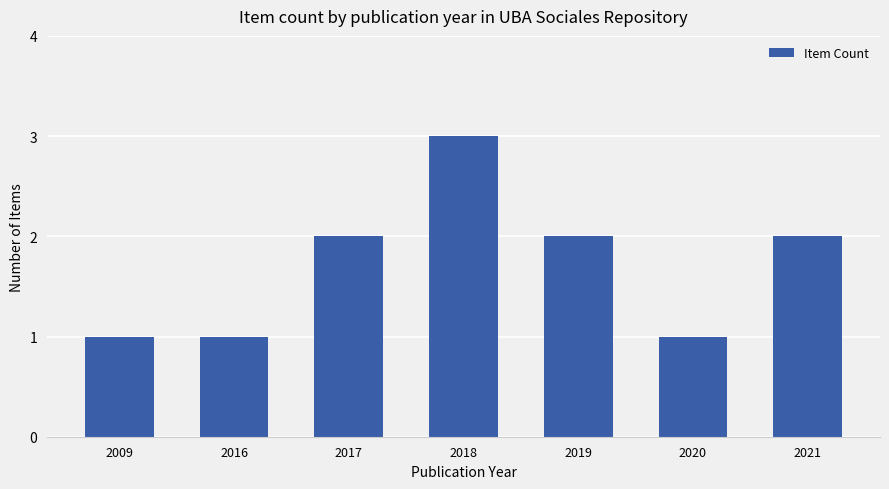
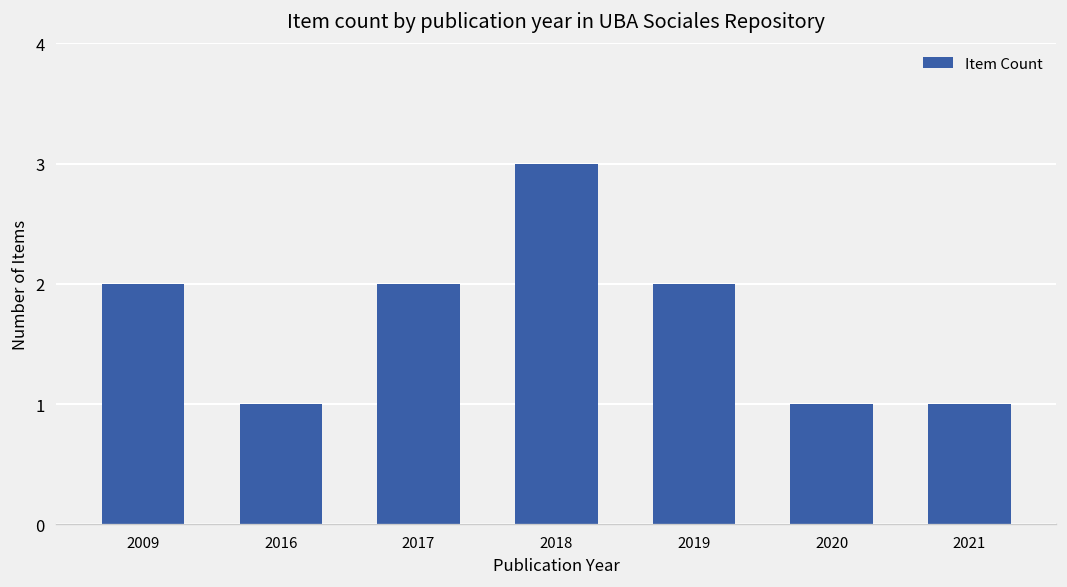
2009: 1 -> 2
2021: 2 -> 1
